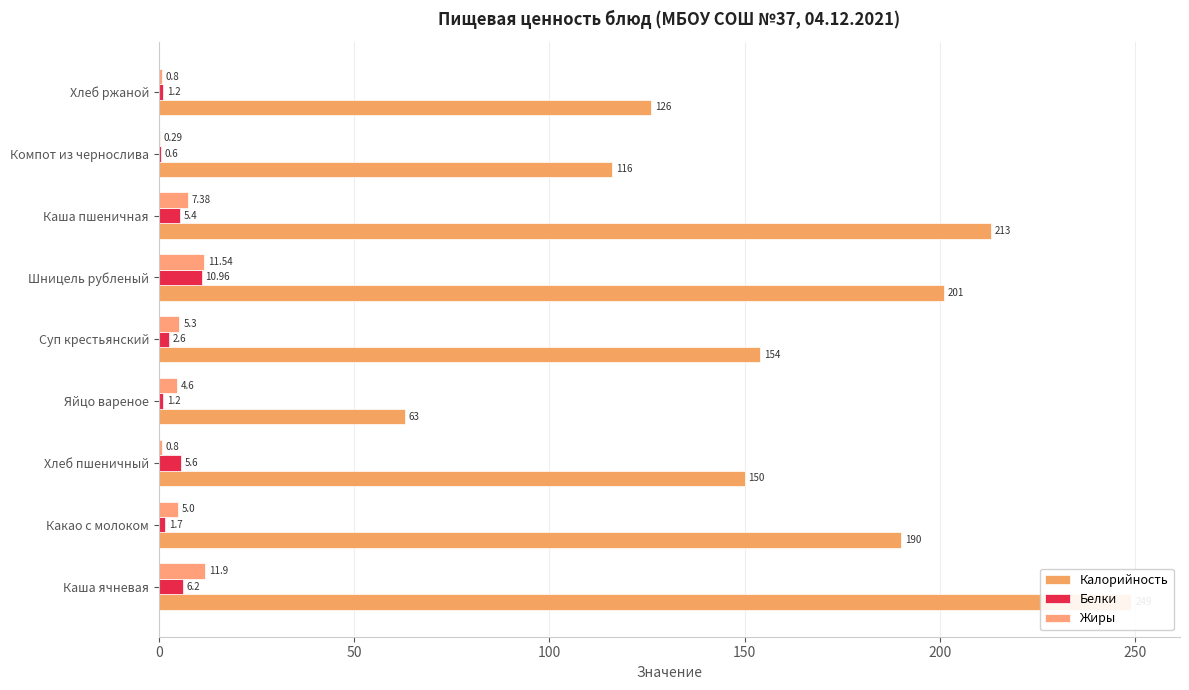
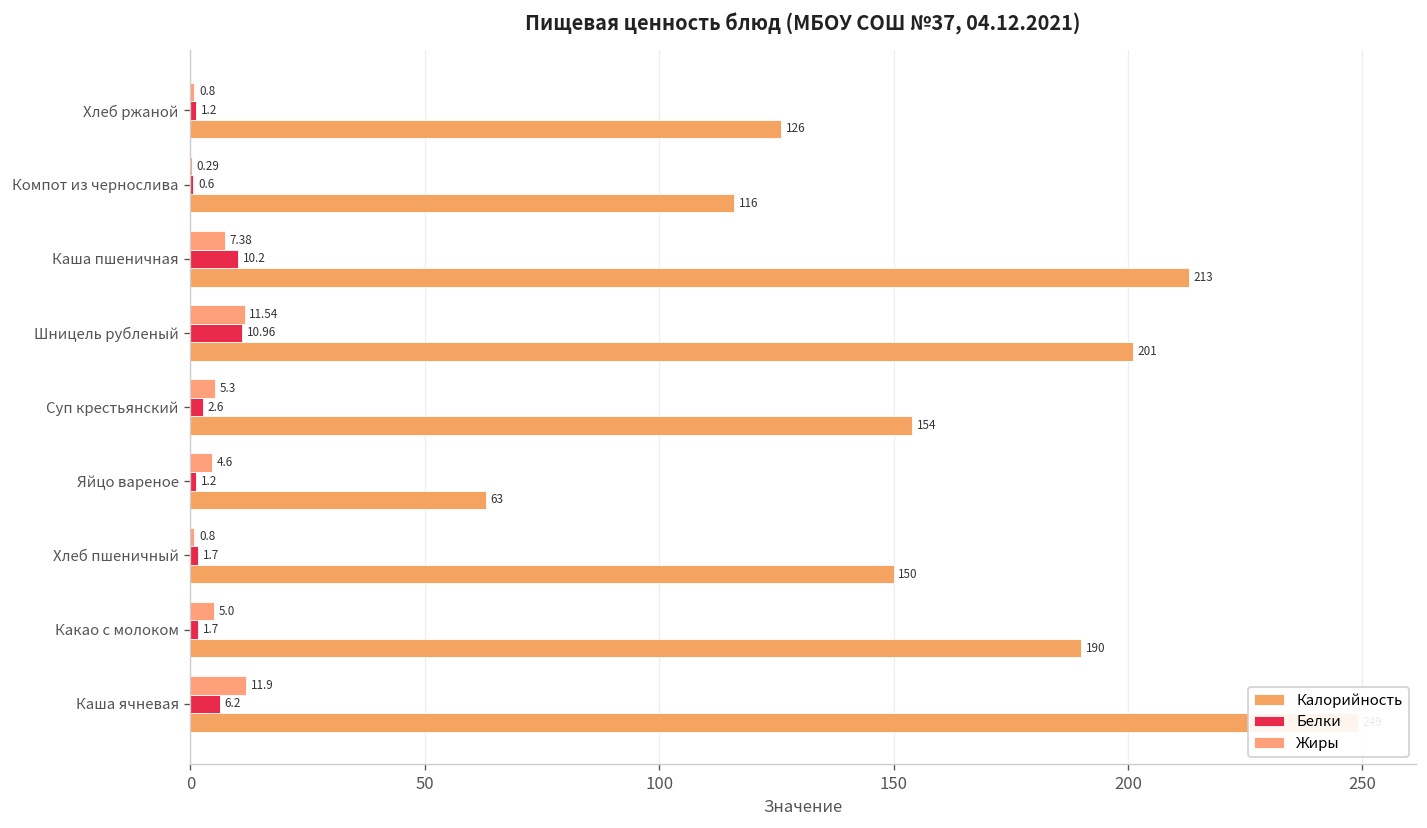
Белки, Каша пшеничная: 5.4 -> 10.2
Белки, Хлеб пшеничный: 5.6 -> 1.7
